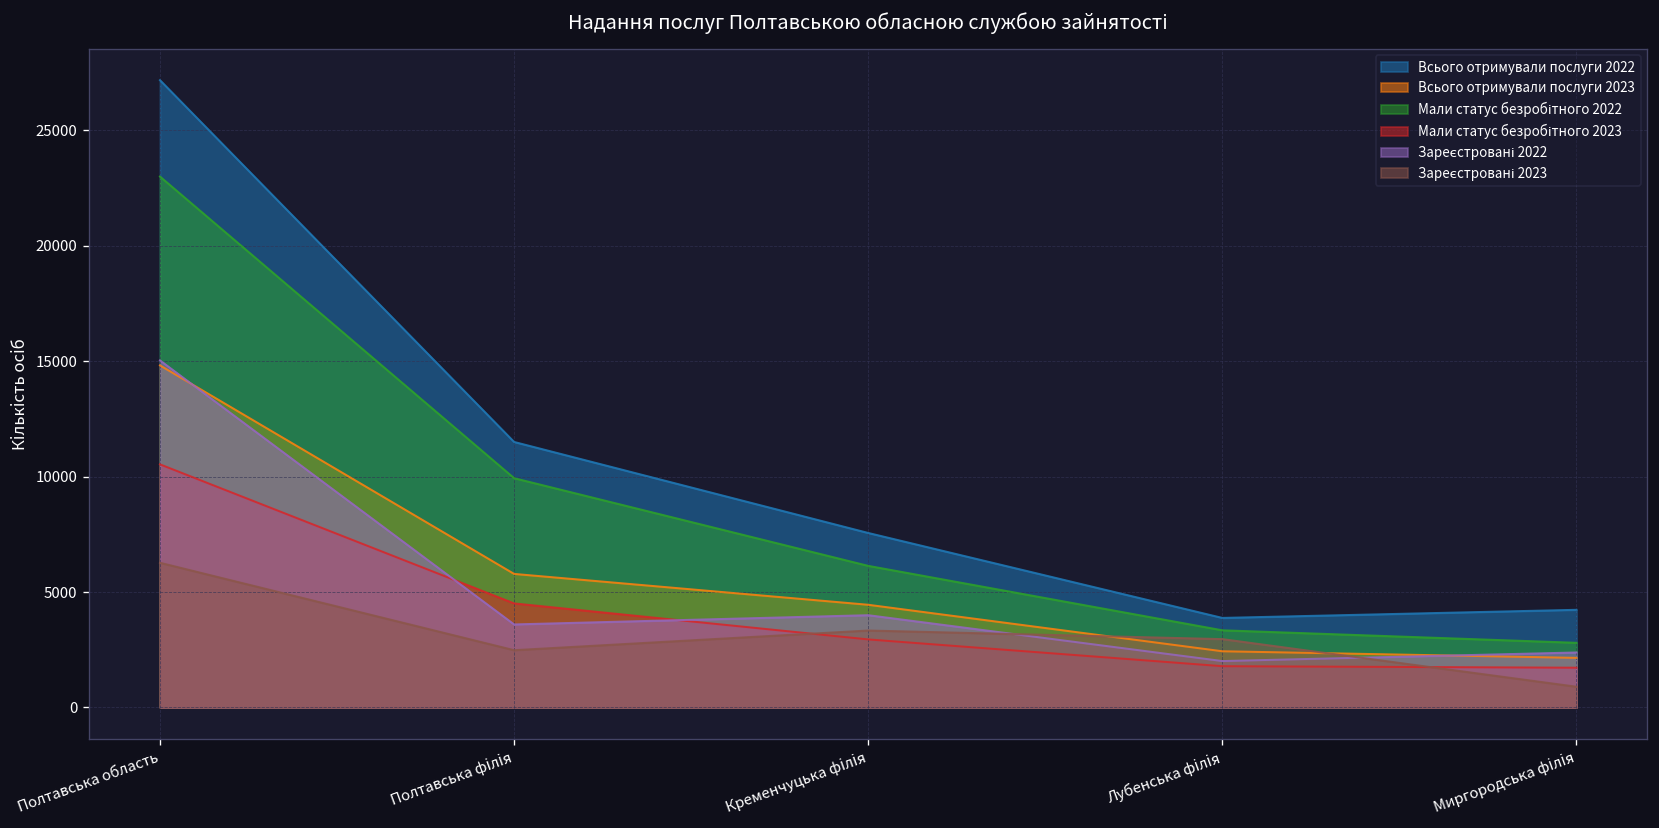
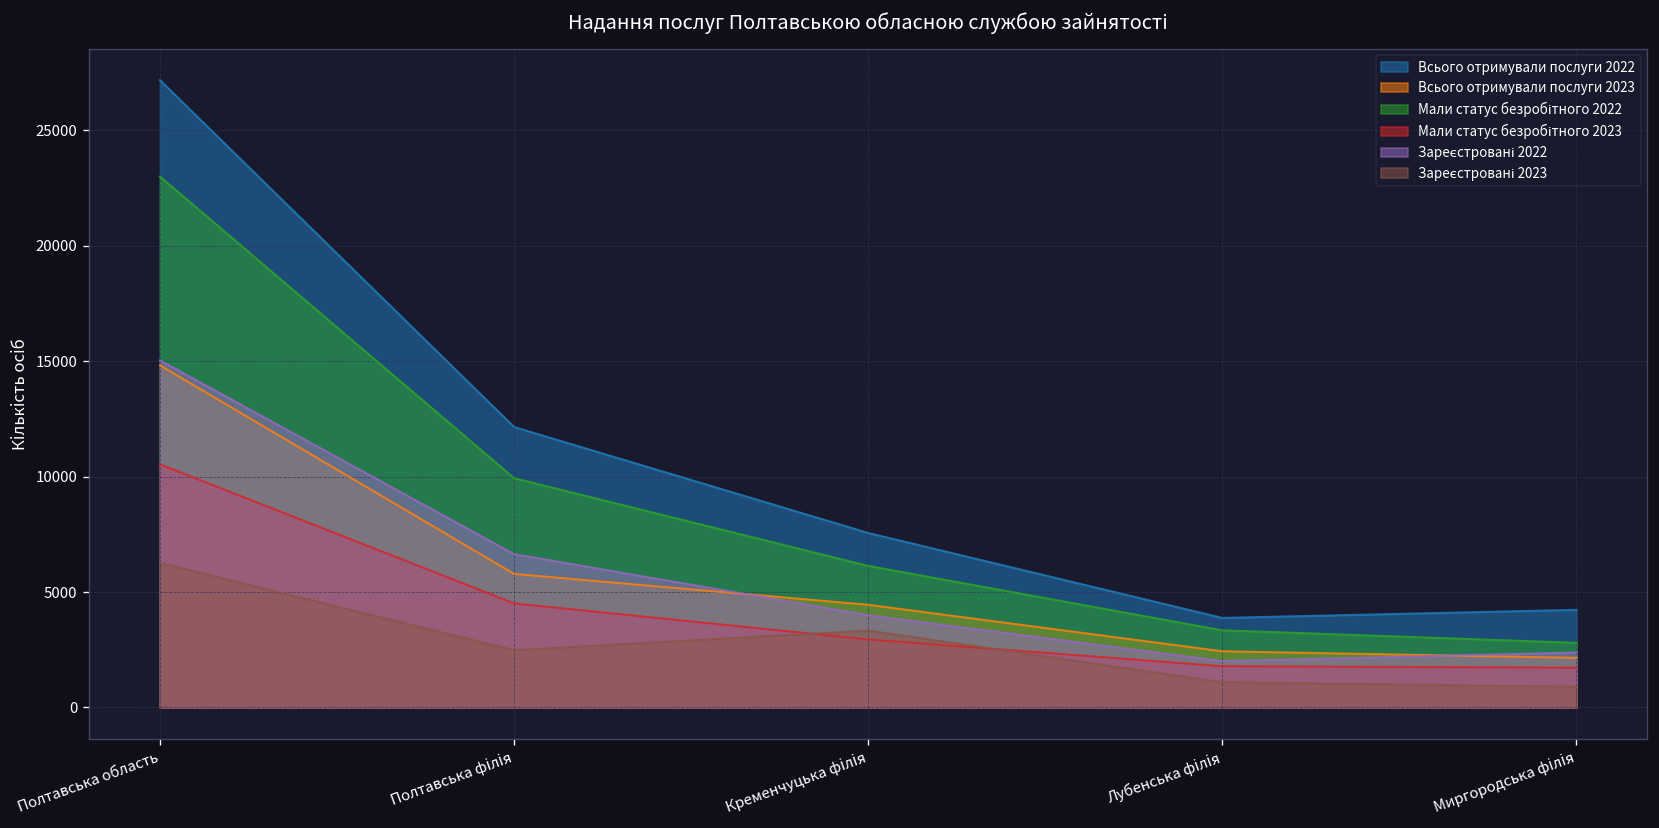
Всього отримували послуги 2022, Полтавська філія: 11500 -> 12200
Зареєстровані 2022, Полтавська філія: 3600 -> 6600
Зареєстровані 2023, Лубенська філія: 3000 -> 1100
